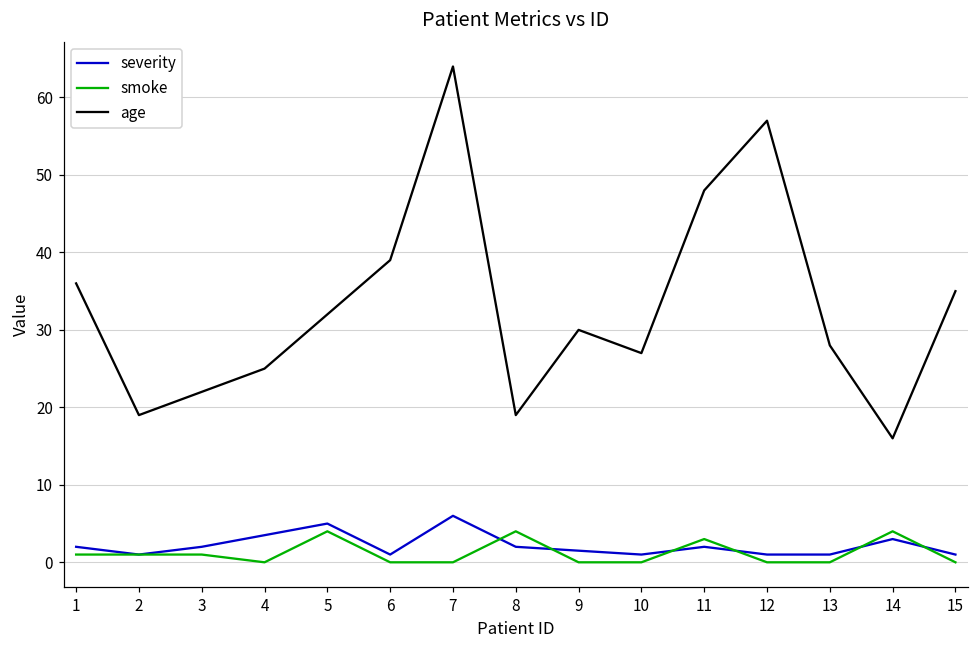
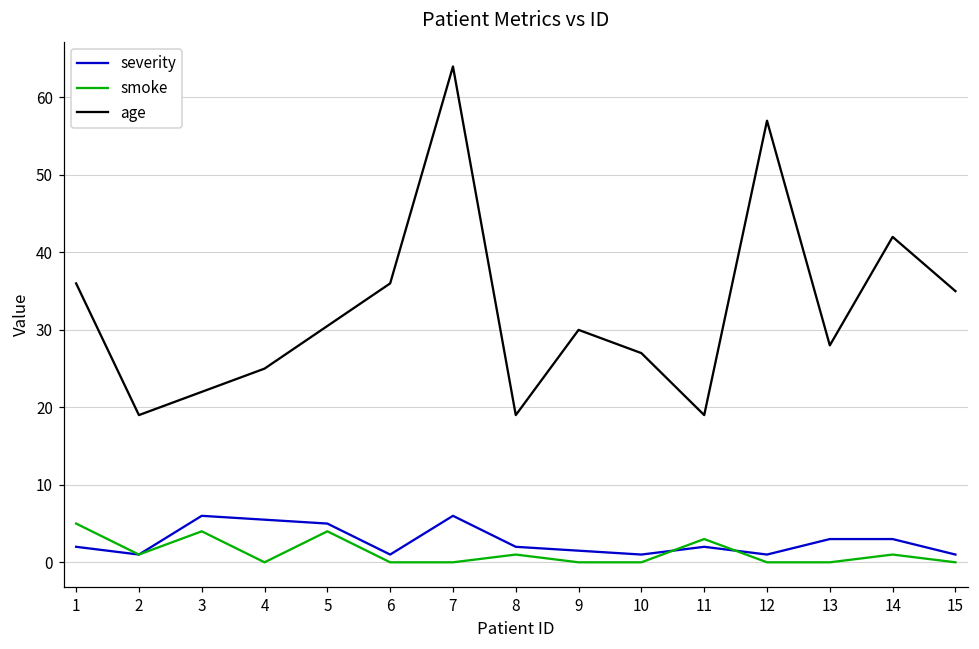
smoke, 1: 1 -> 5
severity, 3: 2 -> 6
smoke, 3: 1 -> 4
age, 6: 39 -> 36
smoke, 8: 4 -> 1
age, 11: 48 -> 19
severity, 13: 1 -> 3
smoke, 14: 4 -> 1
age, 14: 16 -> 42
